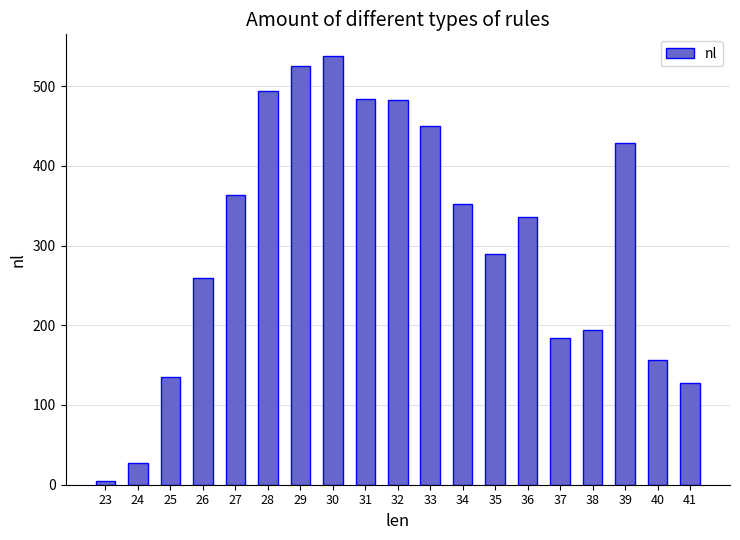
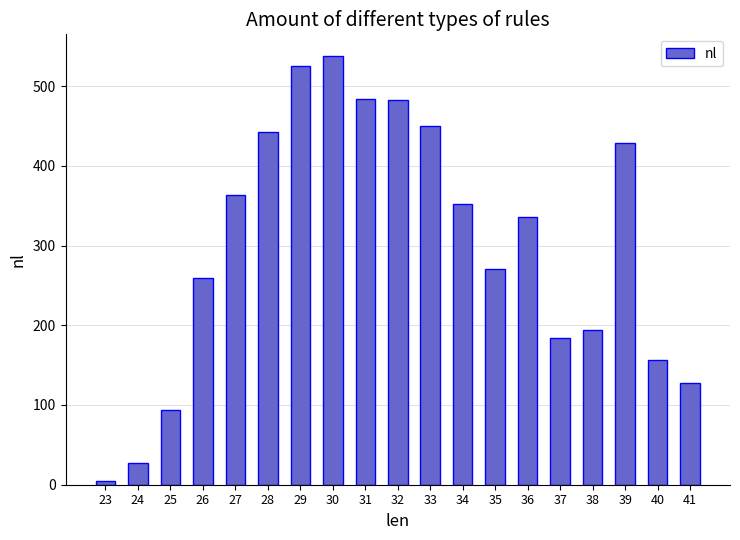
25: 140 -> 90
28: 490 -> 440
35: 290 -> 270
